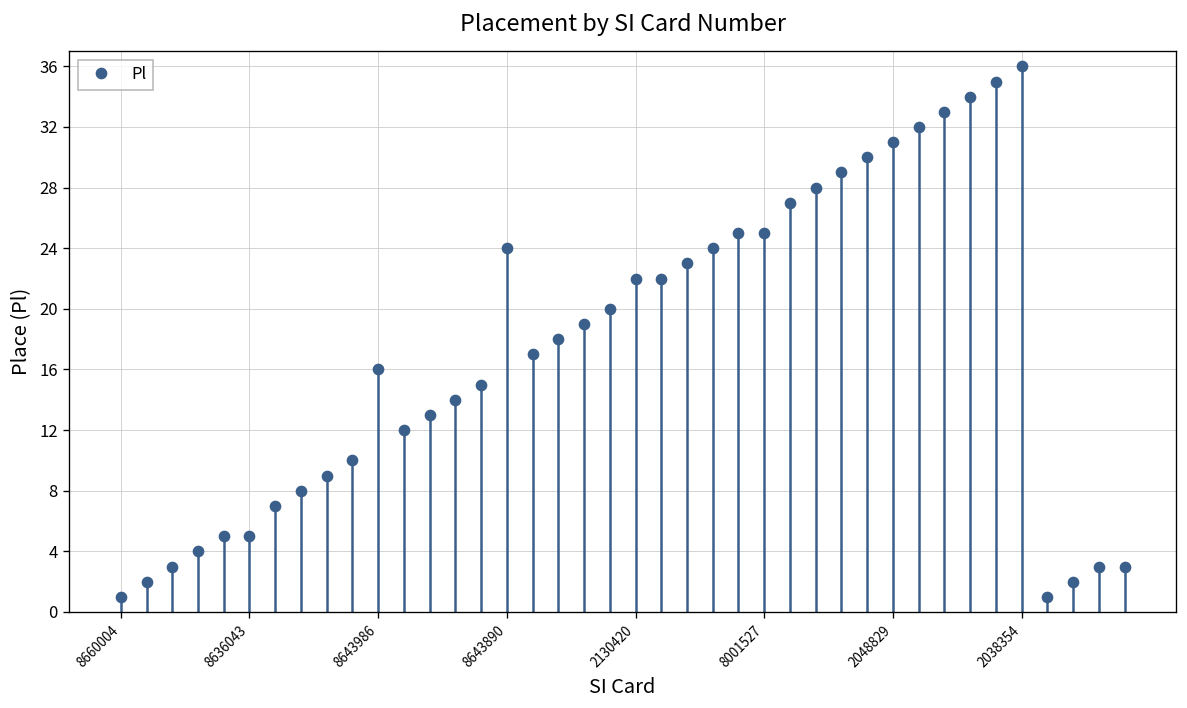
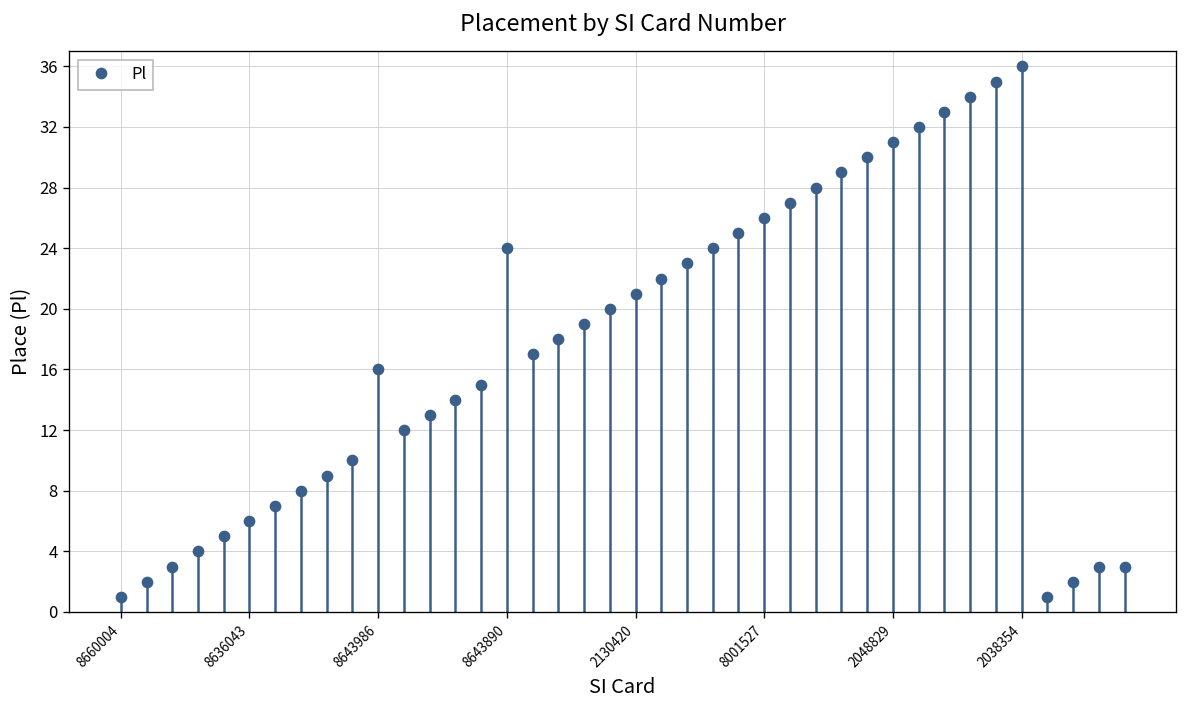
8636043: 5 -> 6
2130420: 22 -> 21
8001527: 25 -> 26
